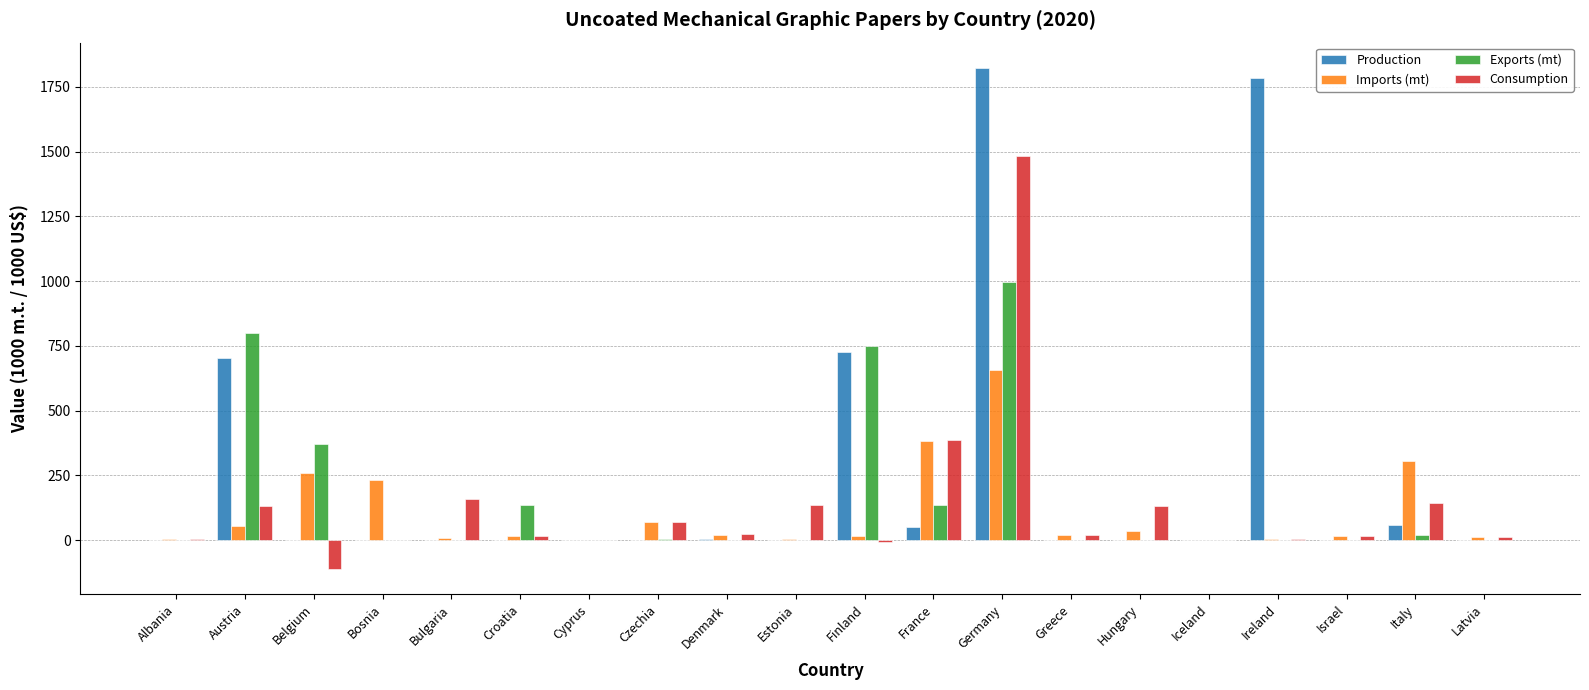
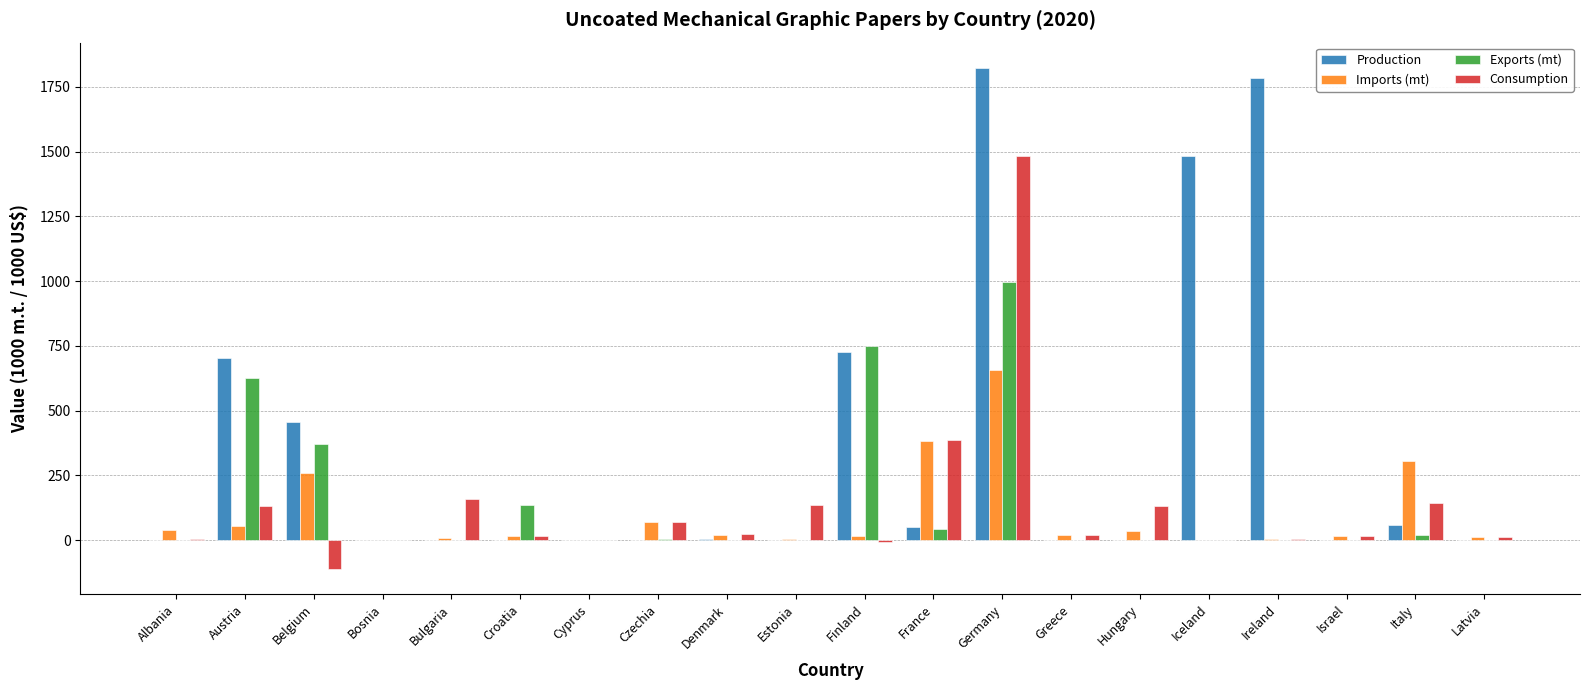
Imports (mt), Albania: 0 -> 40
Exports (mt), Austria: 800 -> 630
Production, Belgium: 0 -> 460
Imports (mt), Bosnia: 230 -> 0
Exports (mt), France: 130 -> 40
Production, Iceland: 0 -> 1480
